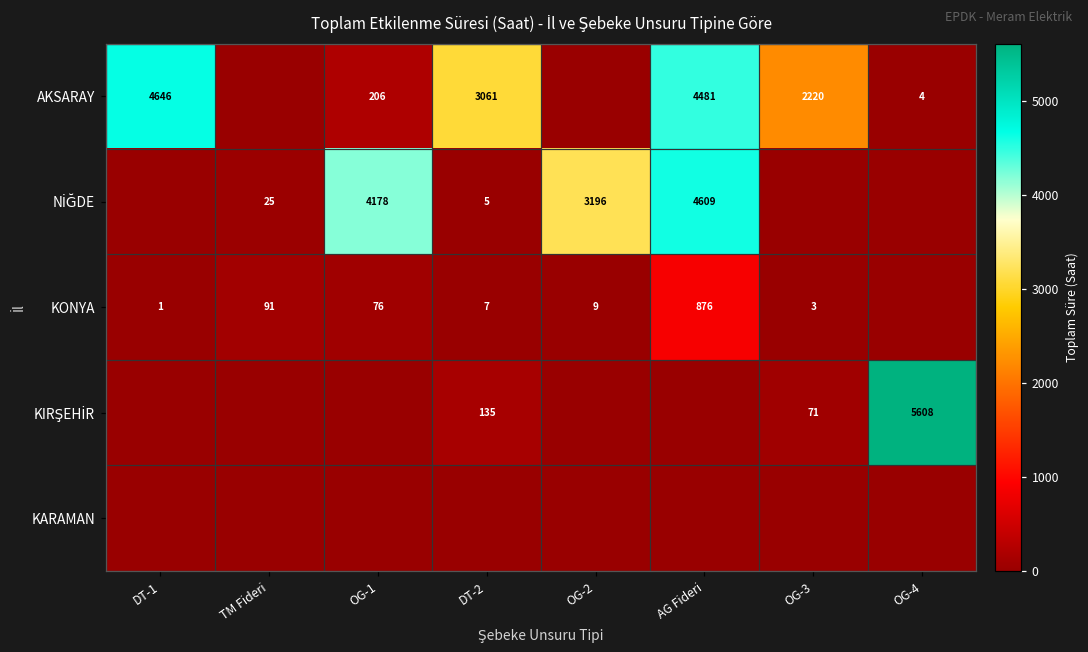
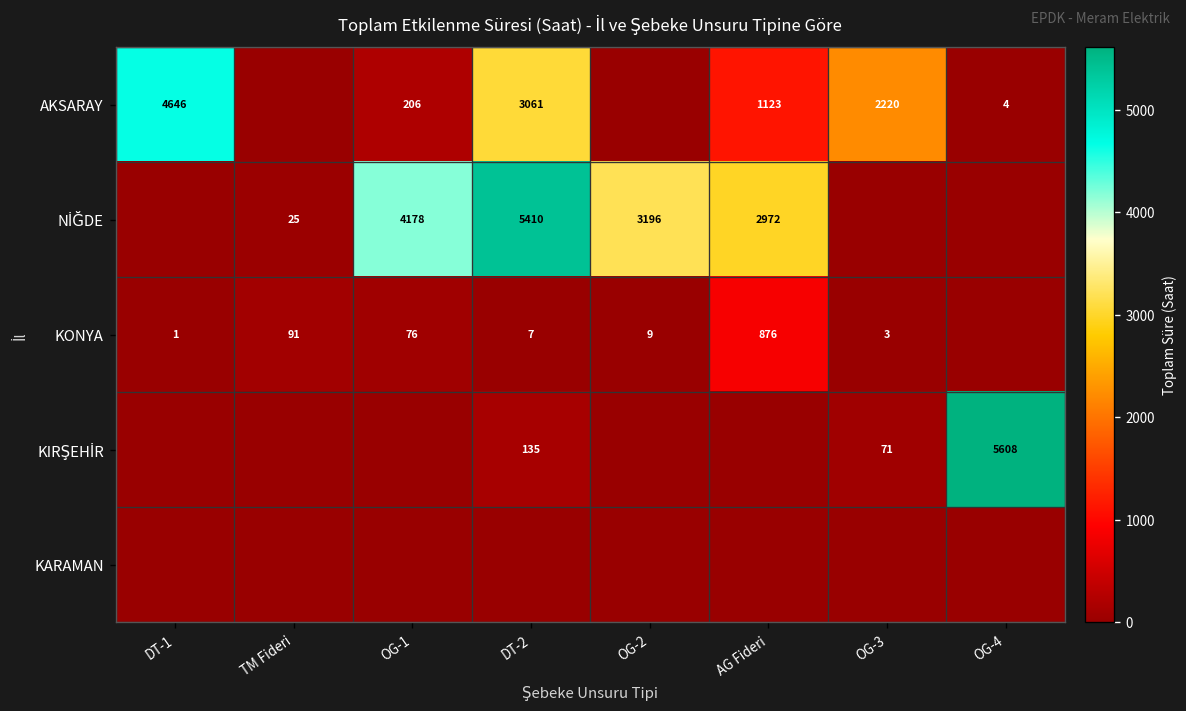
AKSARAY, AG Fideri: 4481 -> 1123
NİĞDE, DT-2: 5 -> 5410
NİĞDE, AG Fideri: 4609 -> 2972
